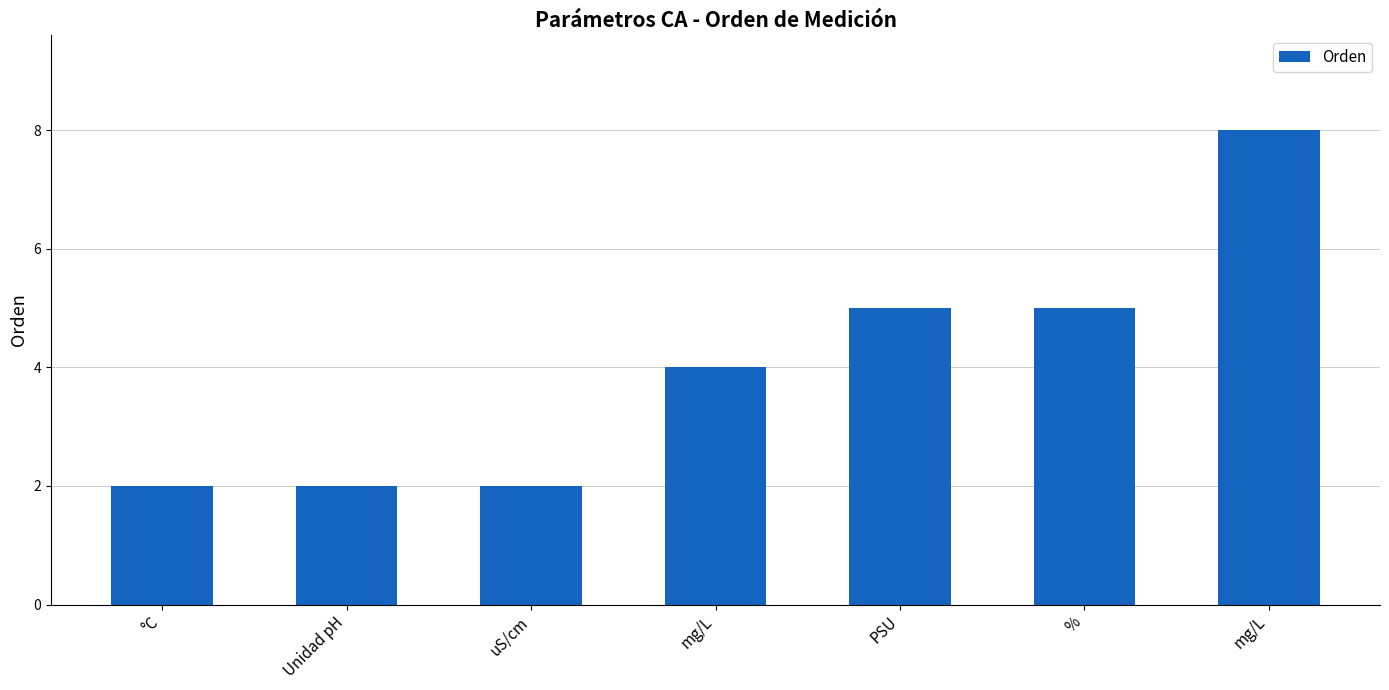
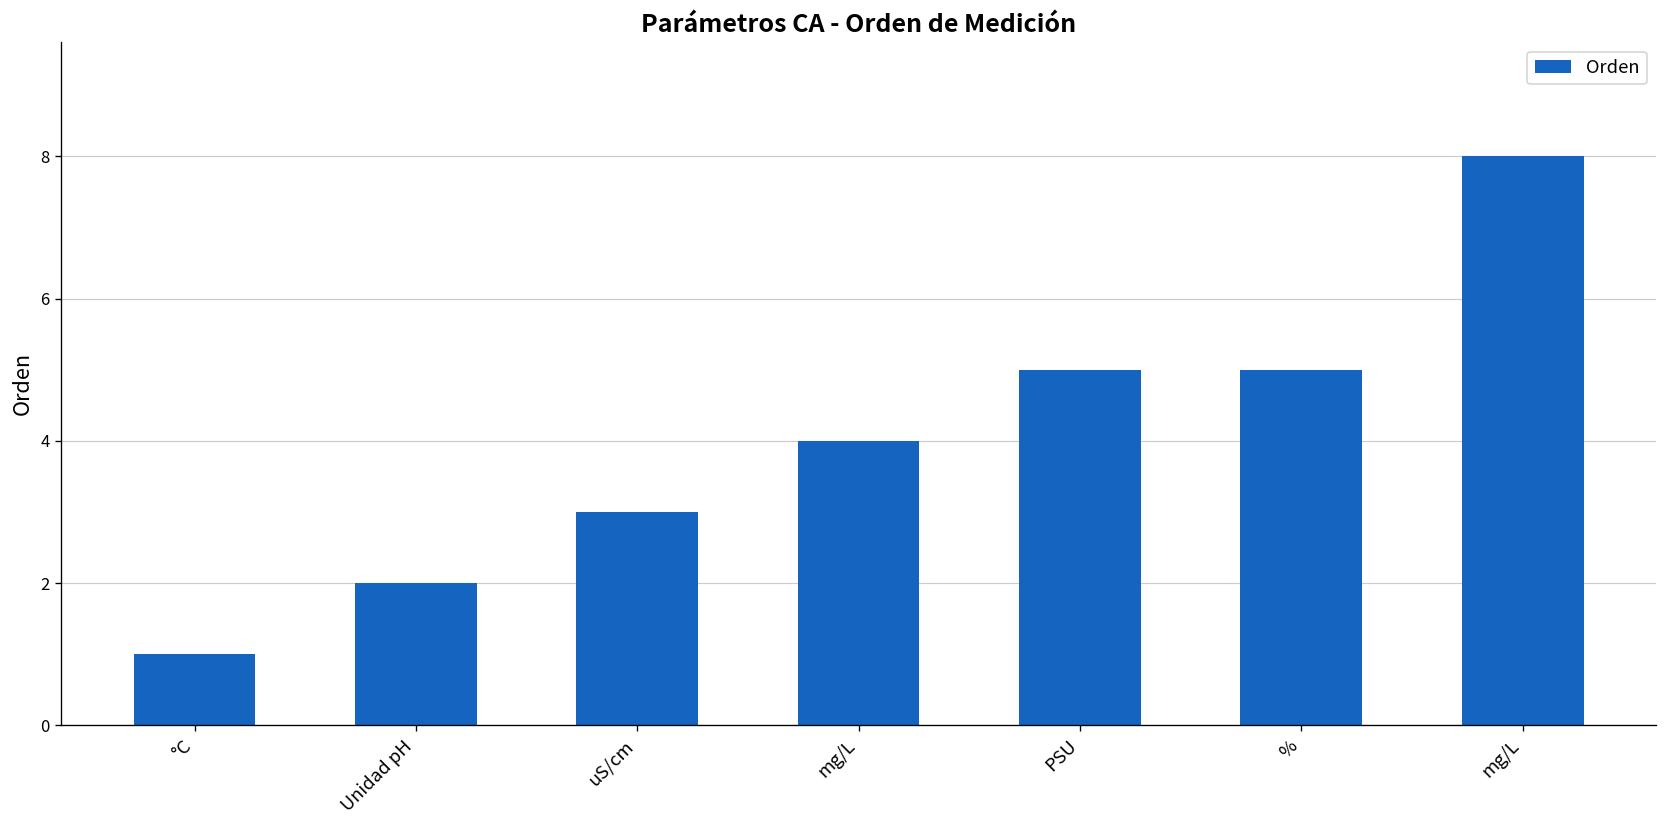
°C: 2 -> 1
uS/cm: 2 -> 3
